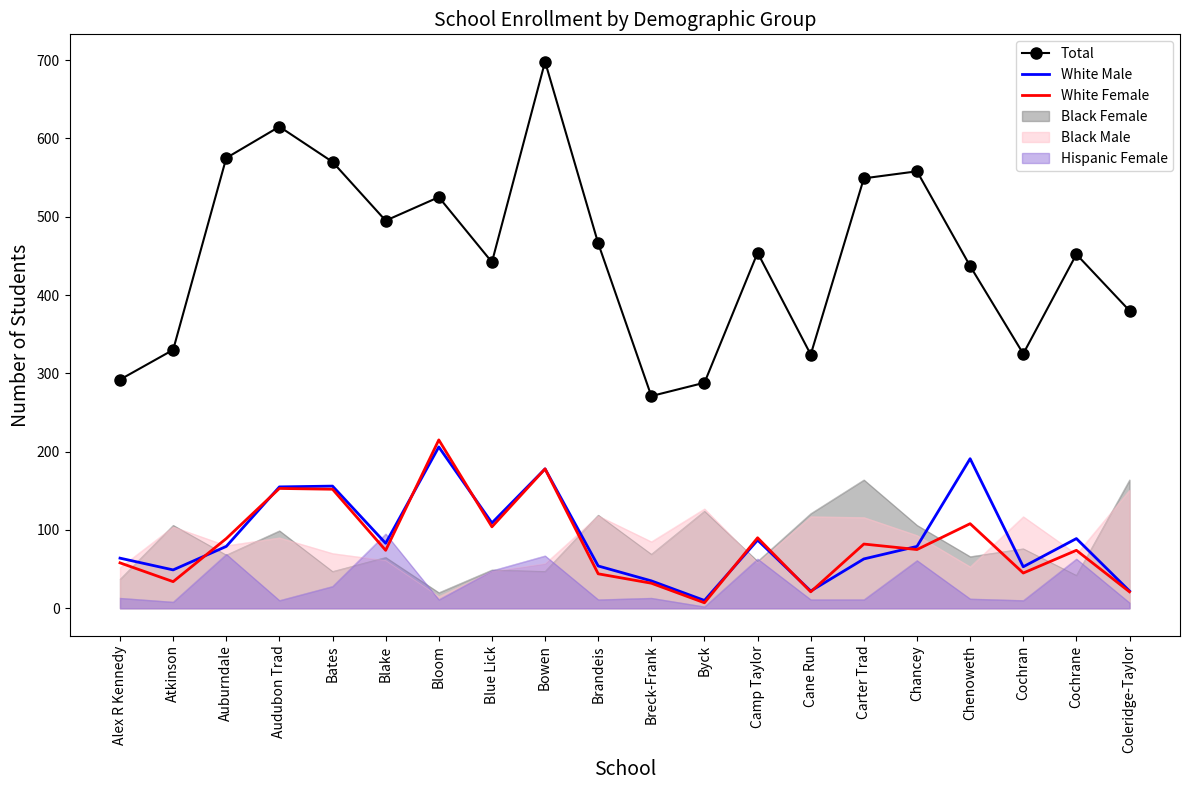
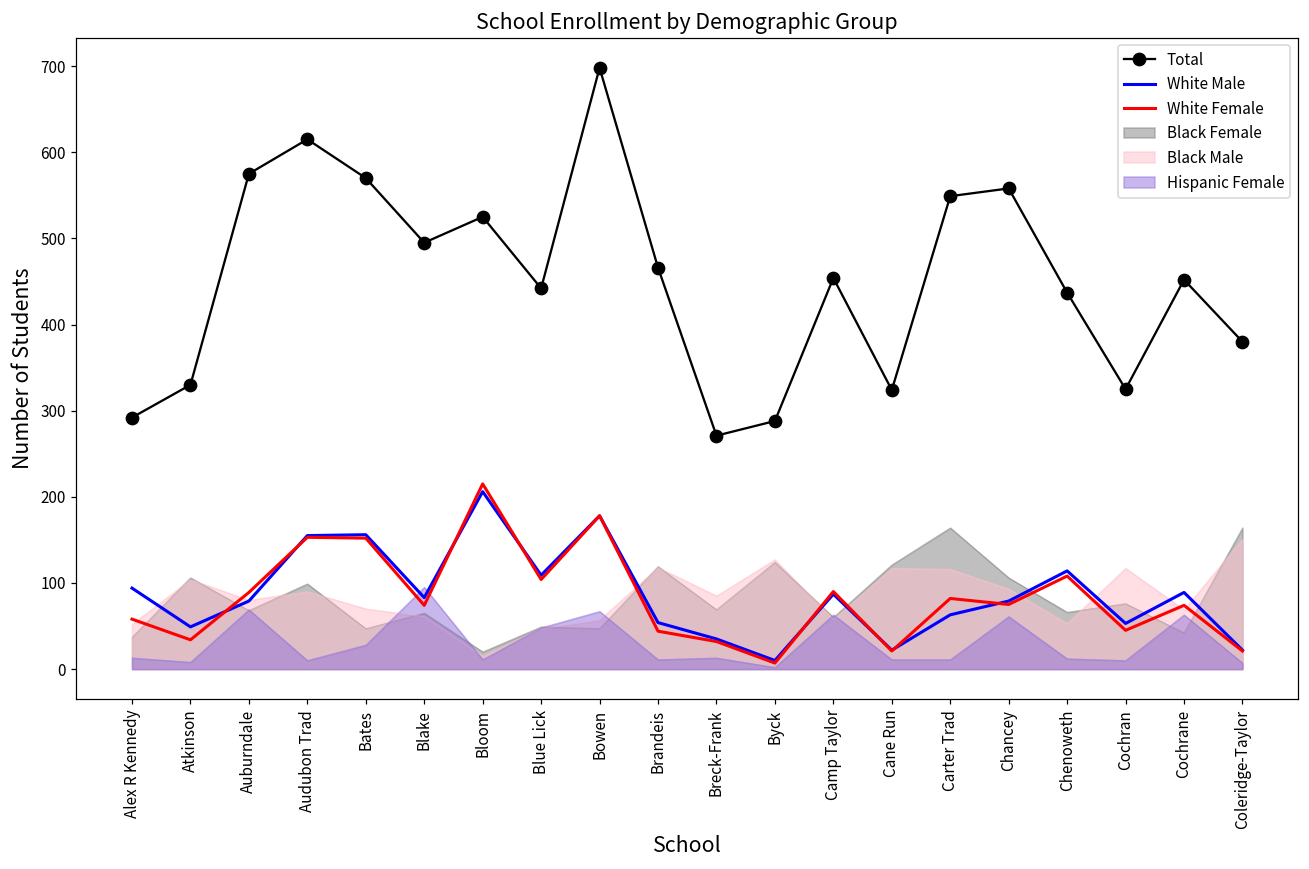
White Male, Alex R Kennedy: 60 -> 90
White Male, Chenoweth: 190 -> 110
